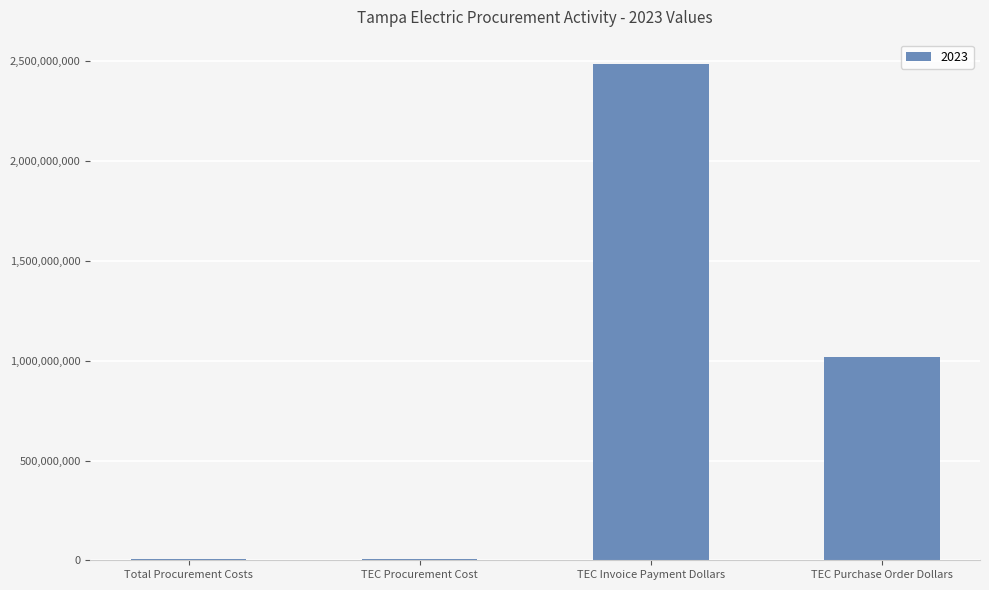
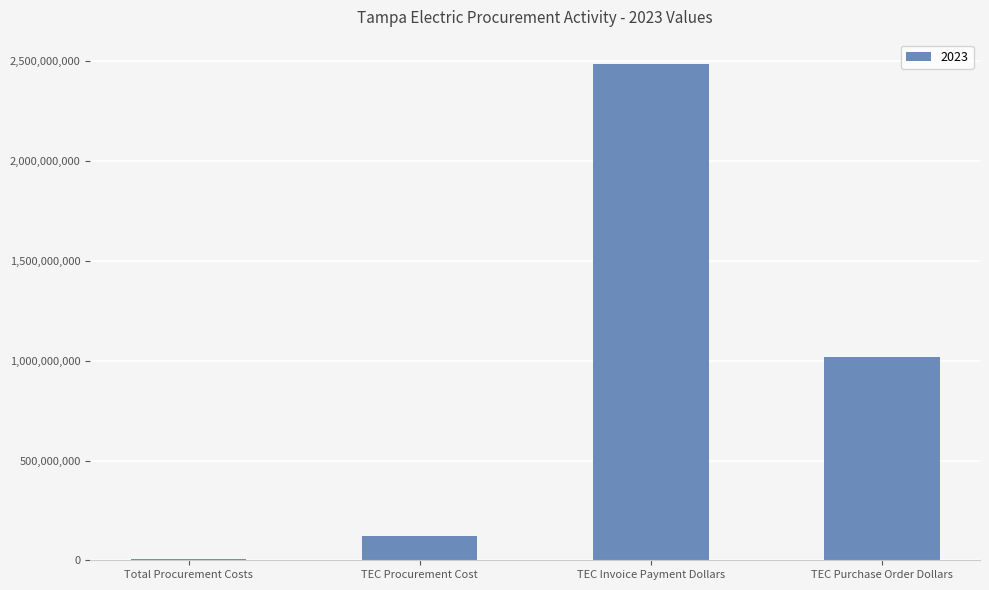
TEC Procurement Cost: 0 -> 120,000,000
